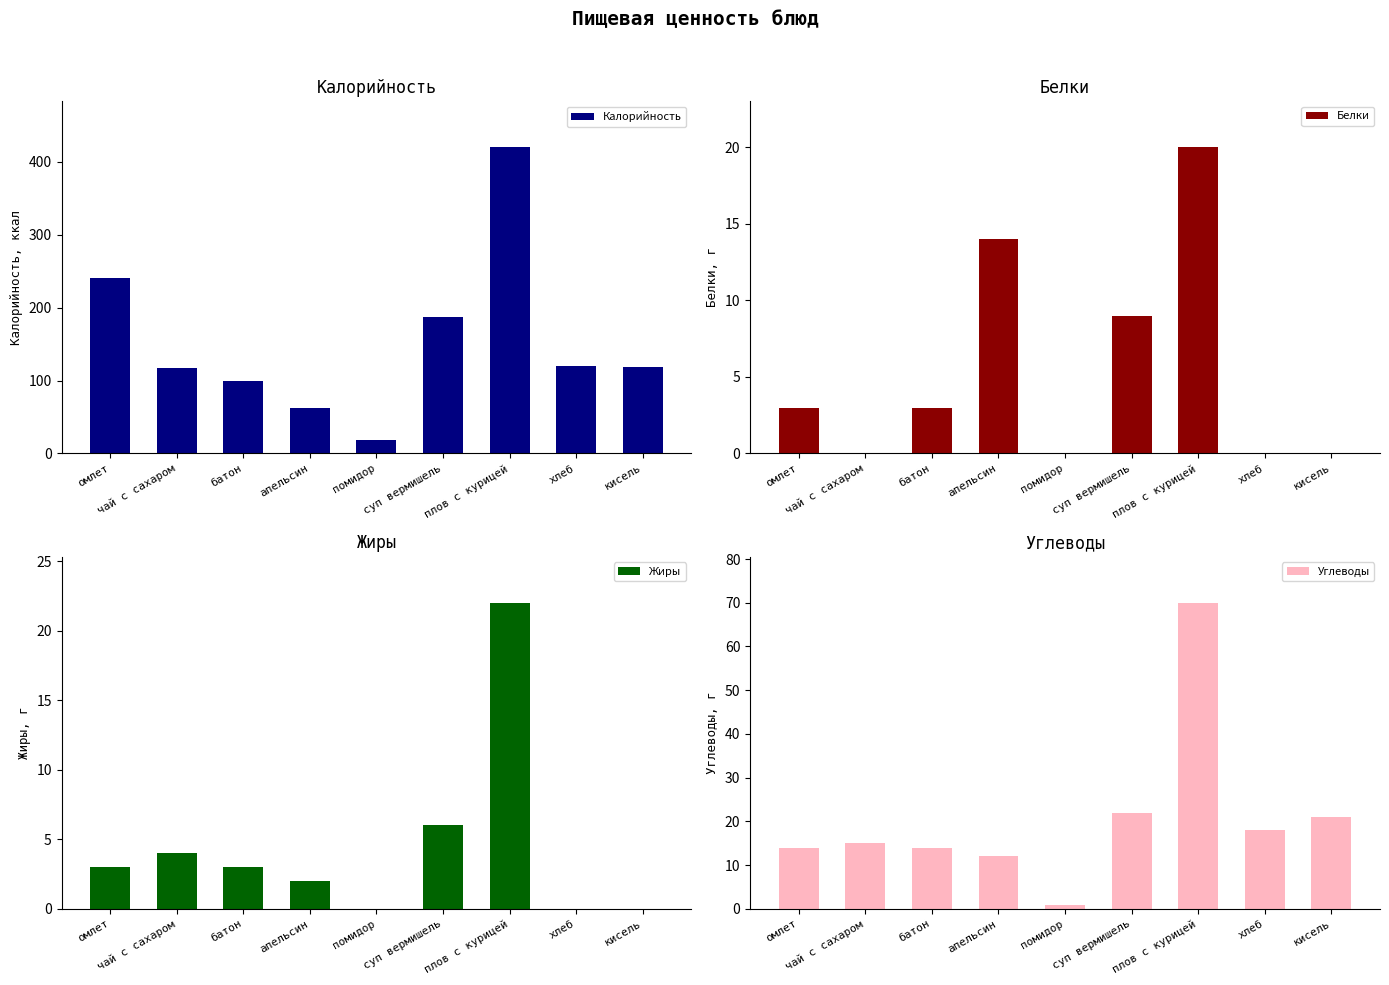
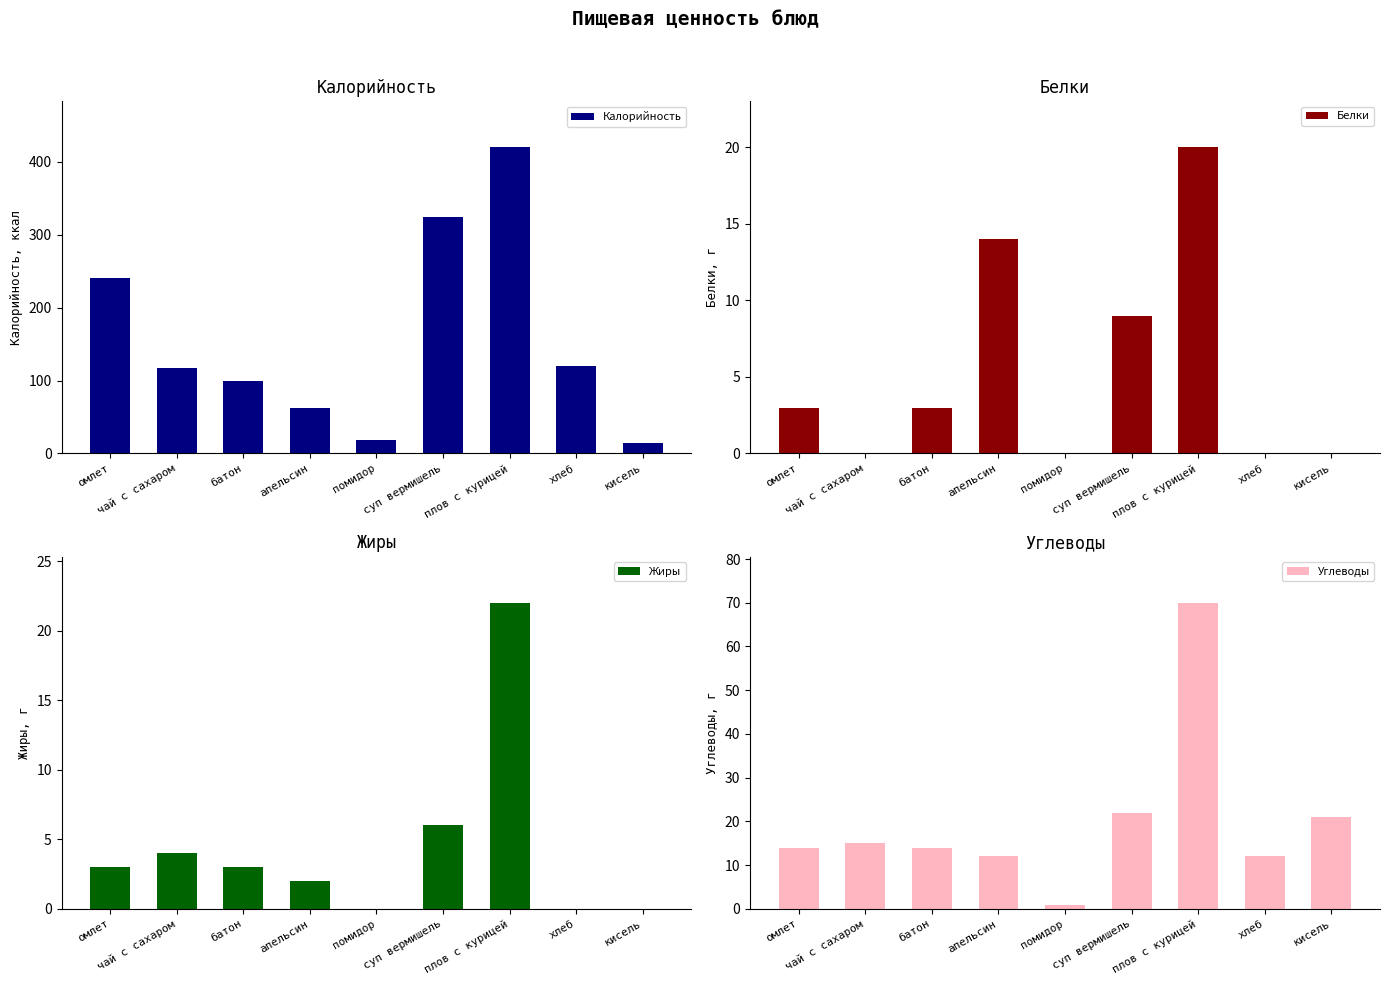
Калорийность, суп вермишель: 190 -> 320
Калорийность, кисель: 120 -> 10
Углеводы, хлеб: 18 -> 12
